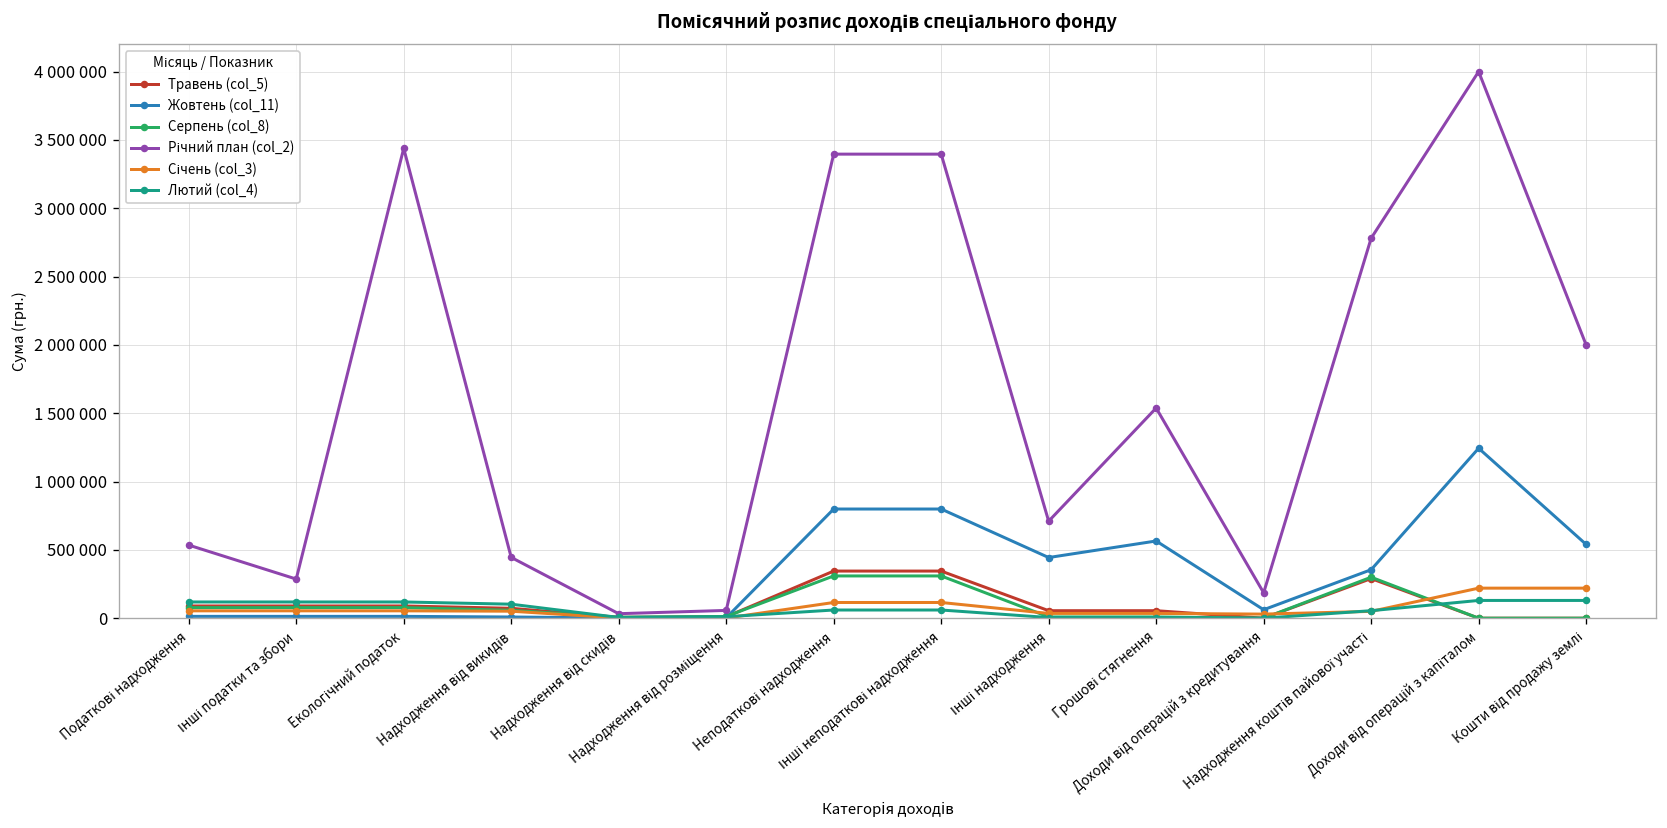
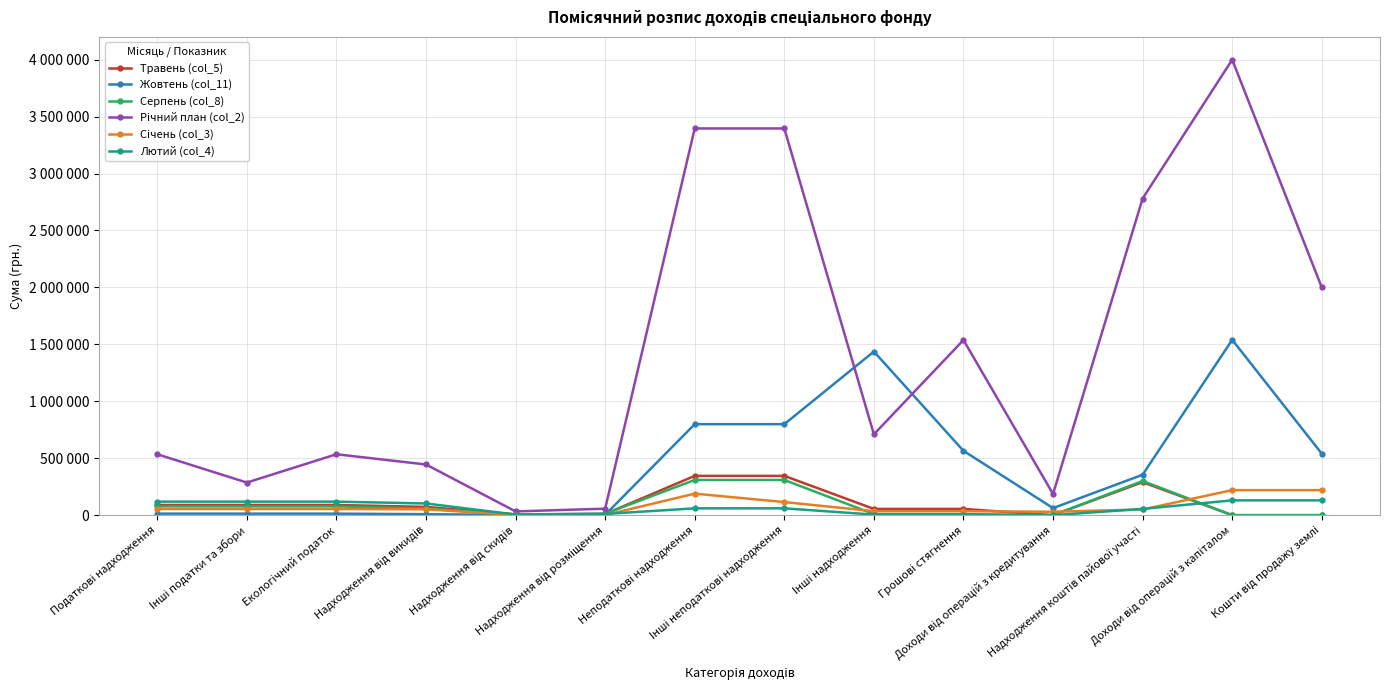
Річний план (col_2), Екологічний податок: 3440000 -> 540000
Січень (col_3), Неподаткові надходження: 120000 -> 190000
Жовтень (col_11), Інші надходження: 440000 -> 1440000
Жовтень (col_11), Доходи від операцій з капіталом: 1240000 -> 1540000
